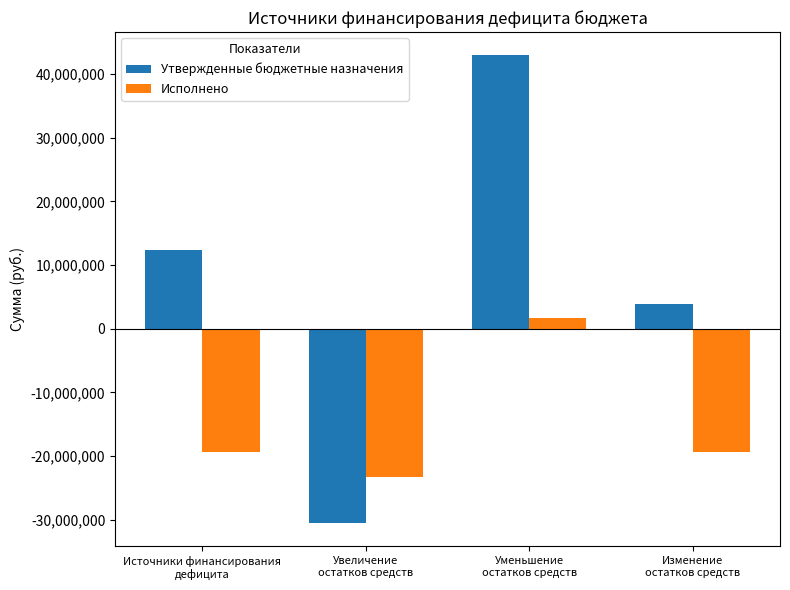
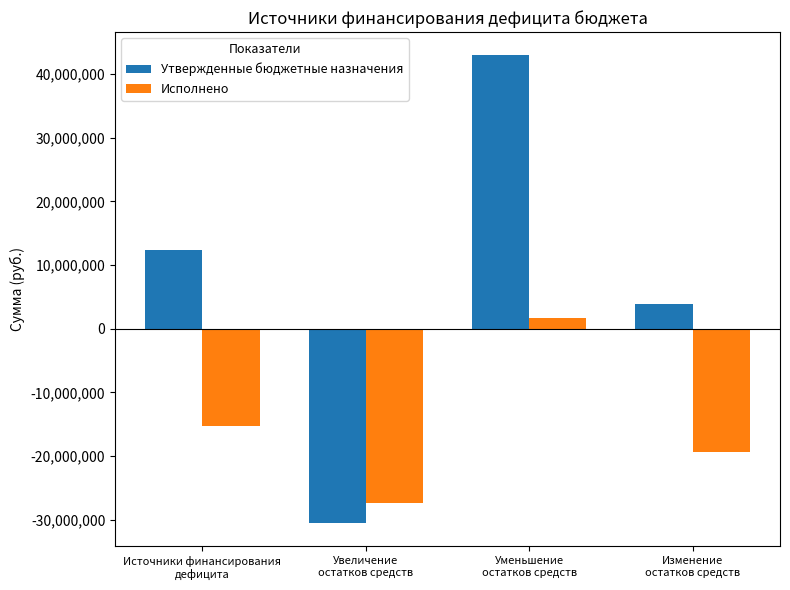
Исполнено, Источники финансирования дефицита: -19,000,000 -> -15,000,000
Исполнено, Увеличение остатков средств: -23,000,000 -> -27,000,000
